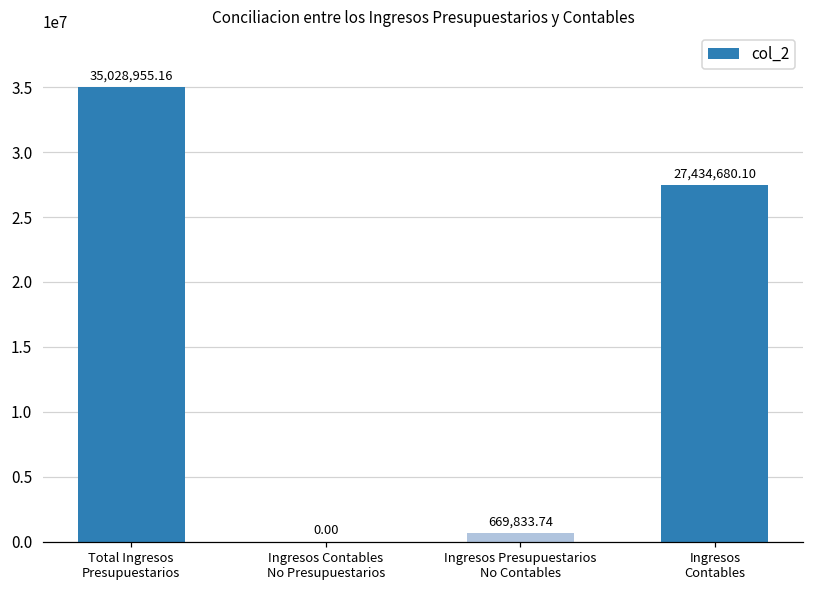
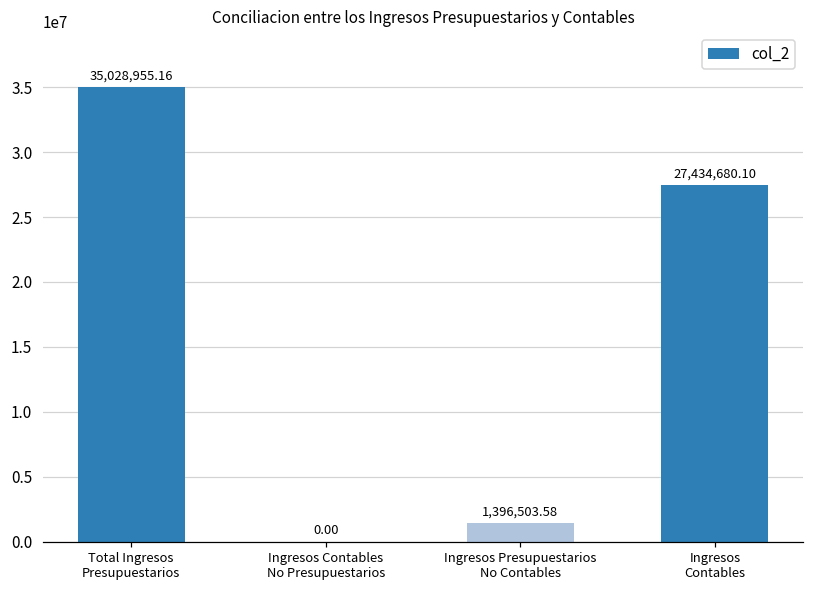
Ingresos Presupuestarios No Contables: 669,833.74 -> 1,396,503.58
